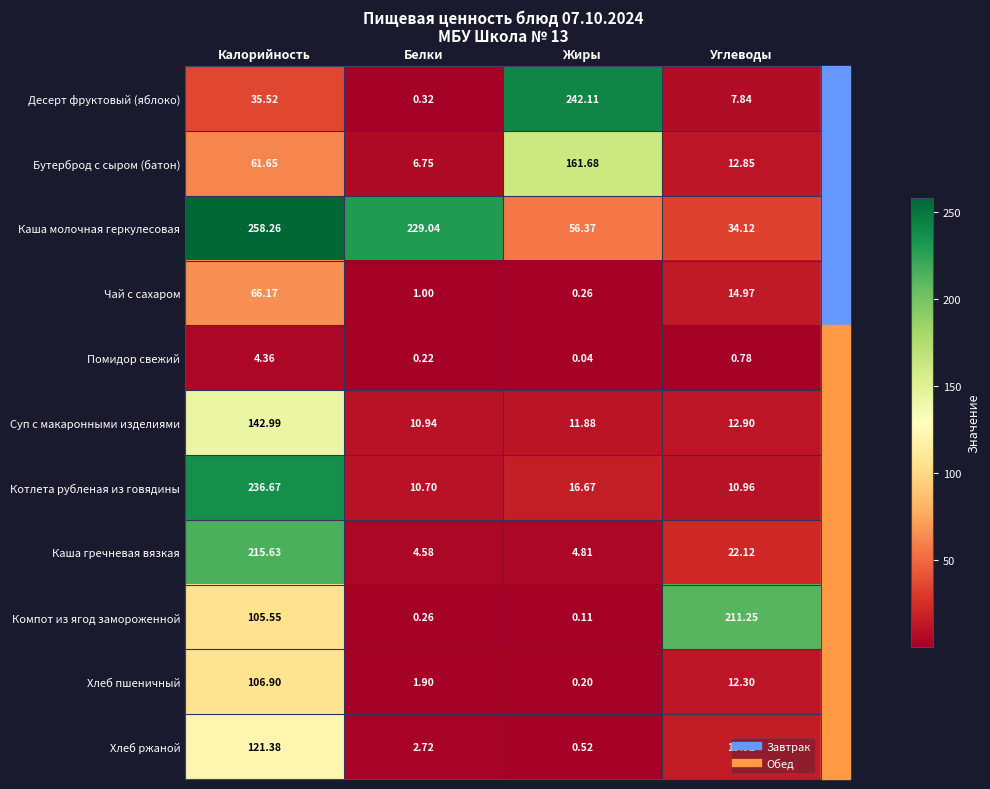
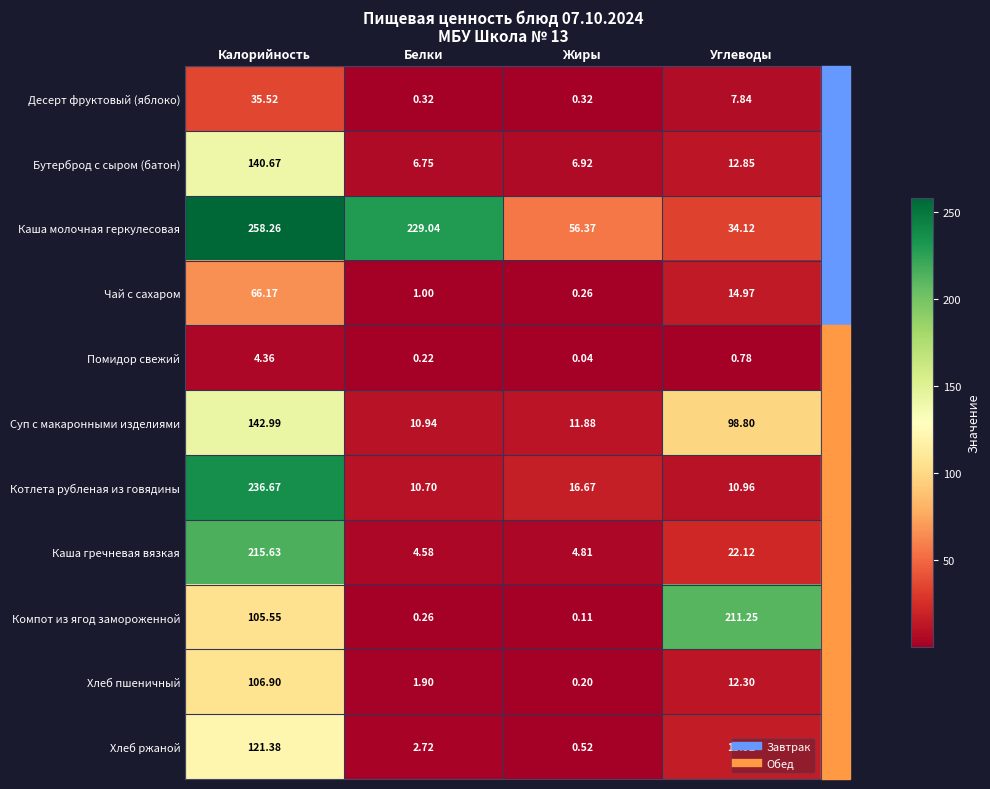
Десерт фруктовый (яблоко), Жиры: 242.11 -> 0.32
Бутерброд с сыром (батон), Калорийность: 61.65 -> 140.67
Бутерброд с сыром (батон), Жиры: 161.68 -> 6.92
Суп с макаронными изделиями, Углеводы: 12.90 -> 98.80
